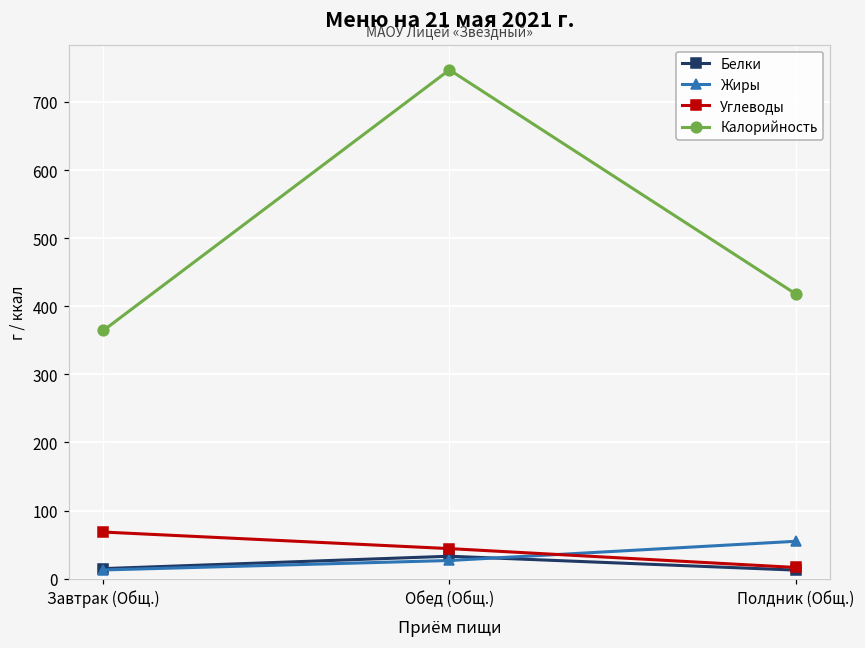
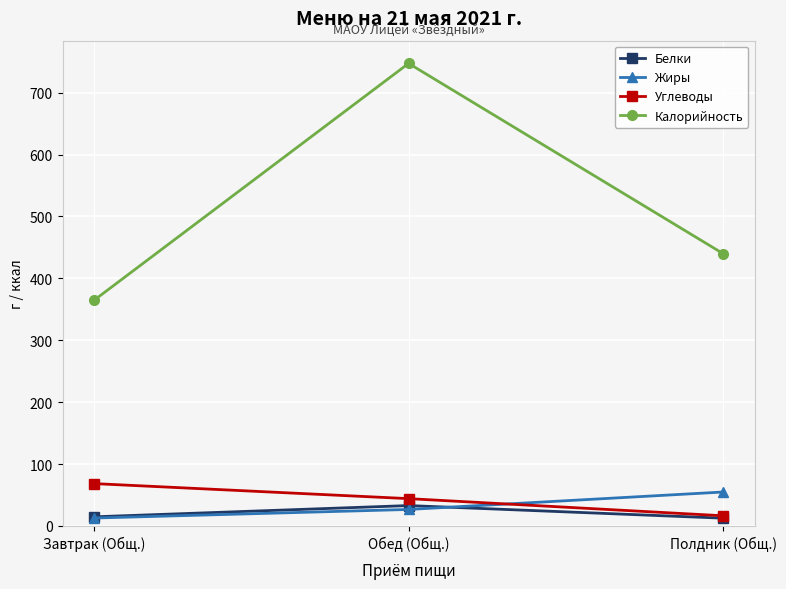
Калорийность, Полдник (Общ.): 420 -> 440
